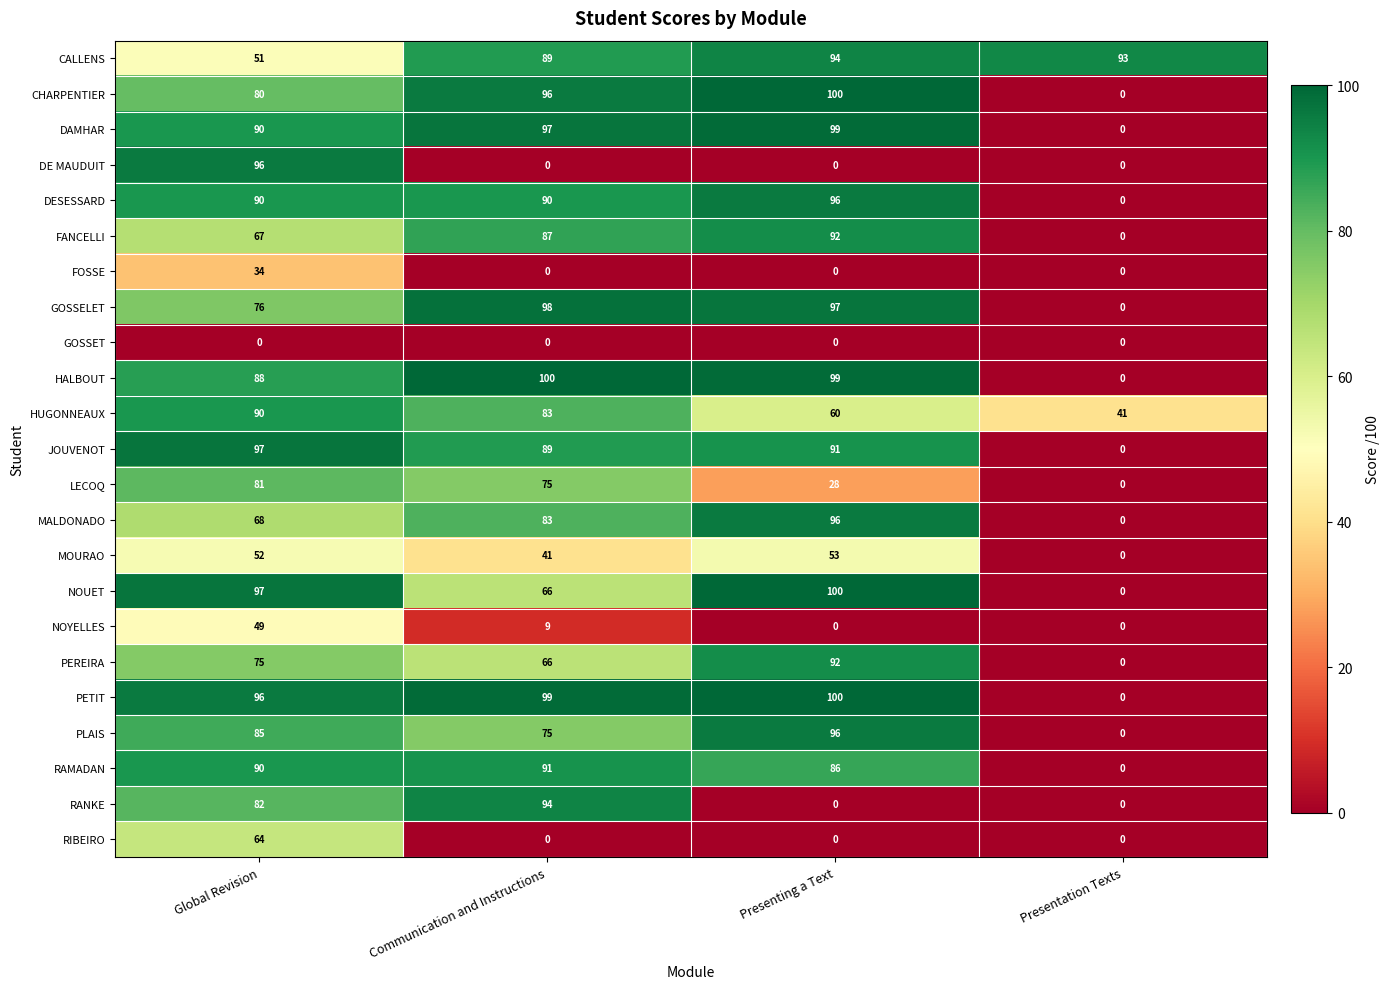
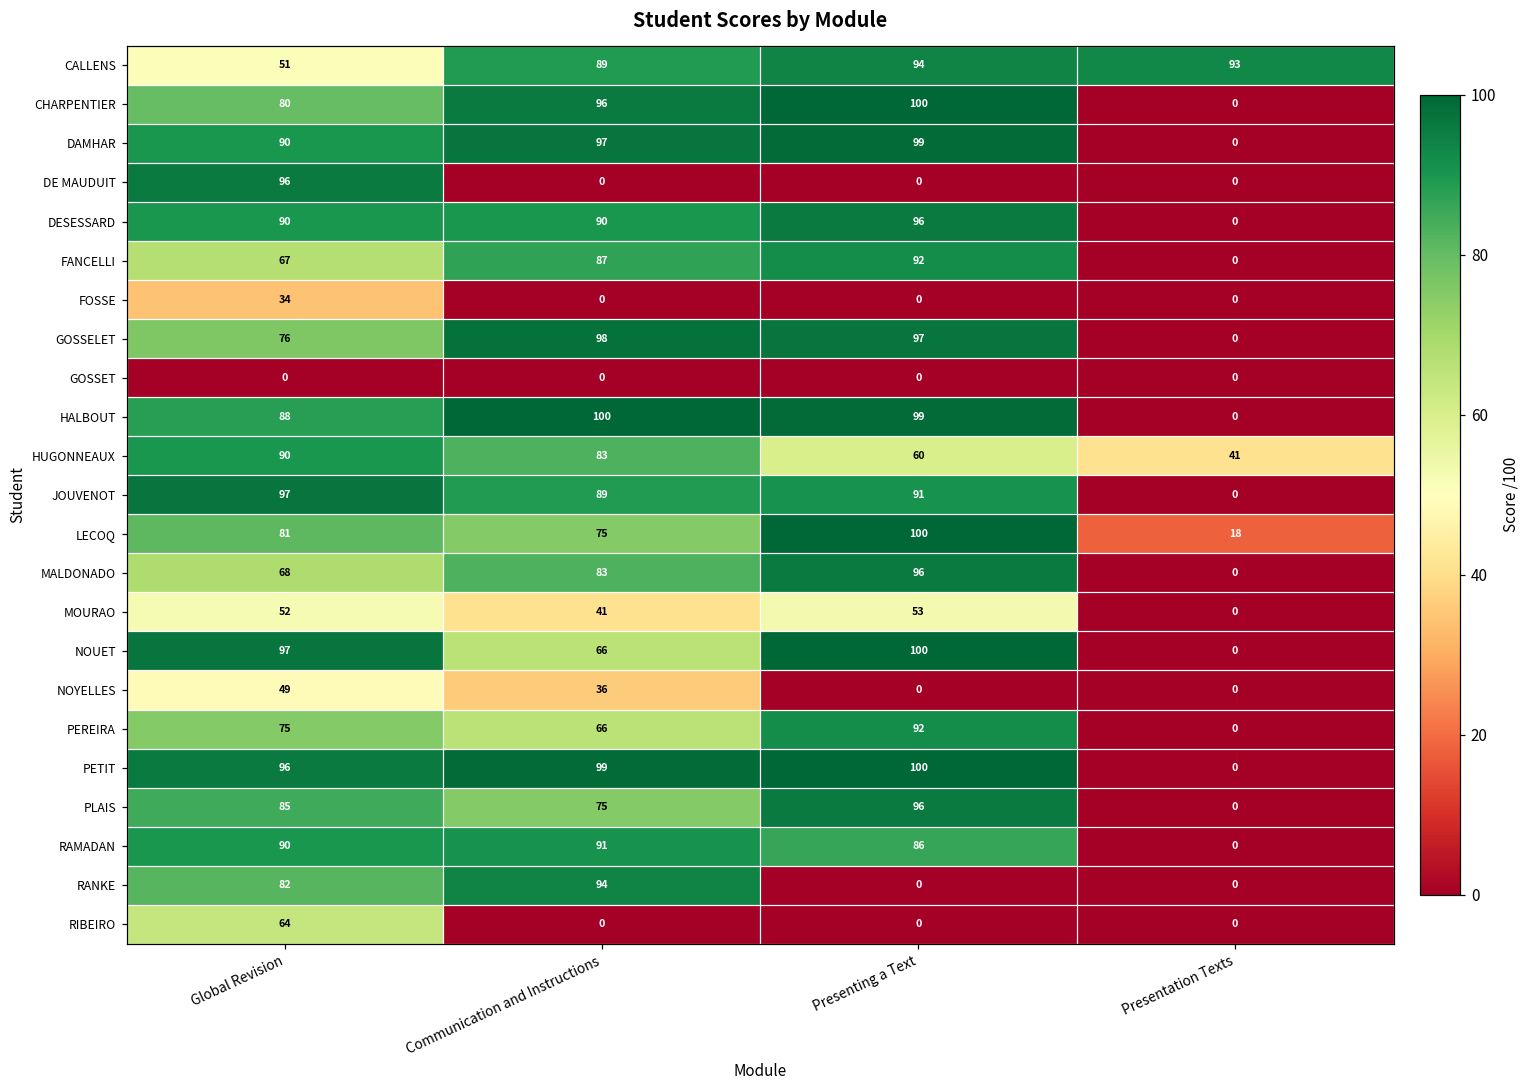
LECOQ, Presenting a Text: 28 -> 100
LECOQ, Presentation Texts: 0 -> 18
NOYELLES, Communication and Instructions: 9 -> 36
